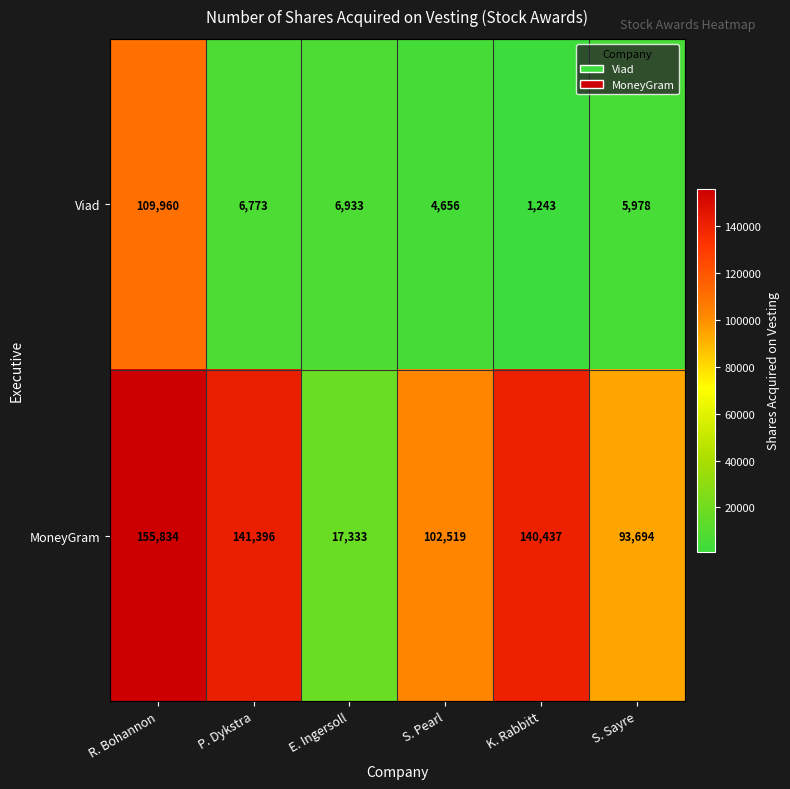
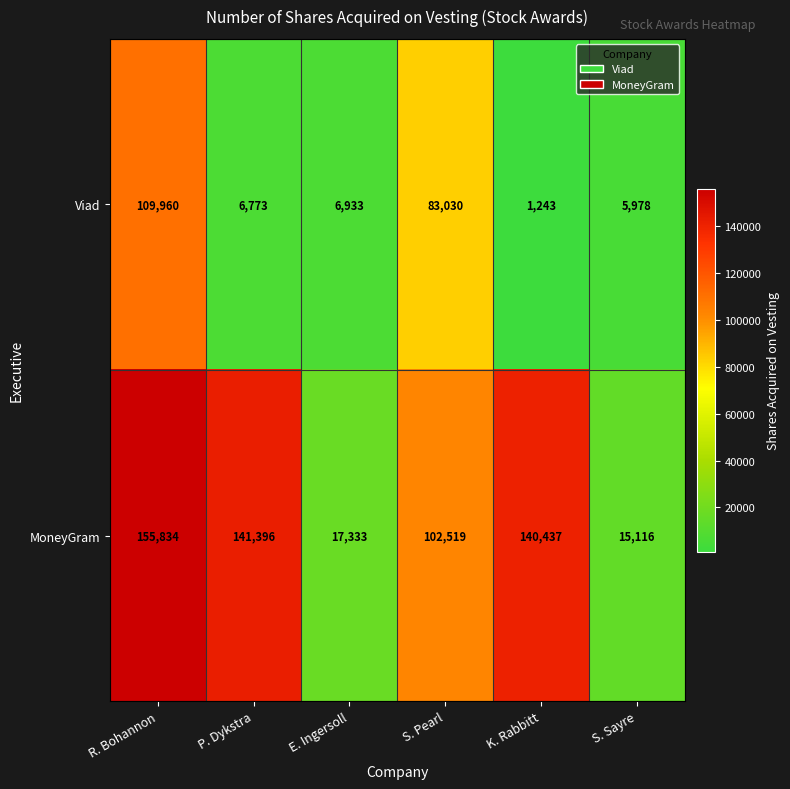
Viad, S. Pearl: 4,656 -> 83,030
MoneyGram, S. Sayre: 93,694 -> 15,116
